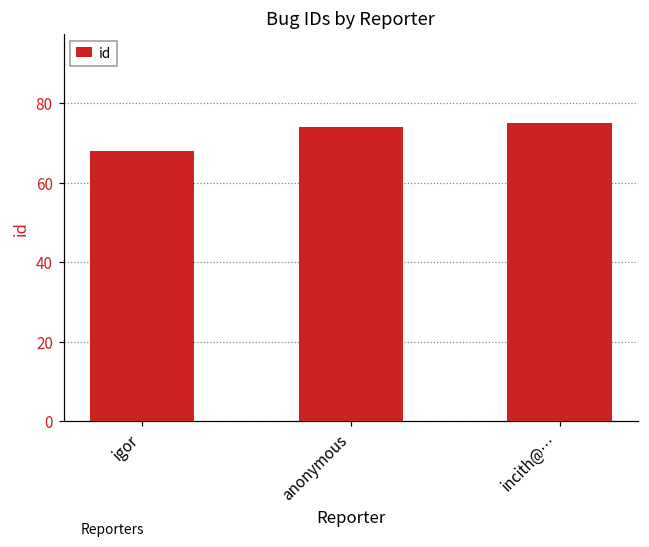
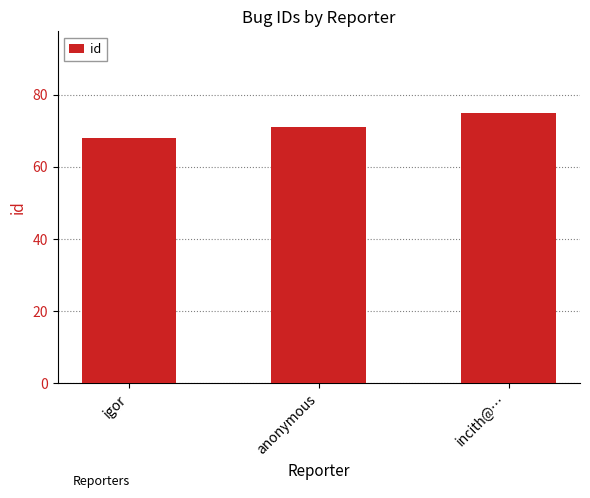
anonymous: 74 -> 71
